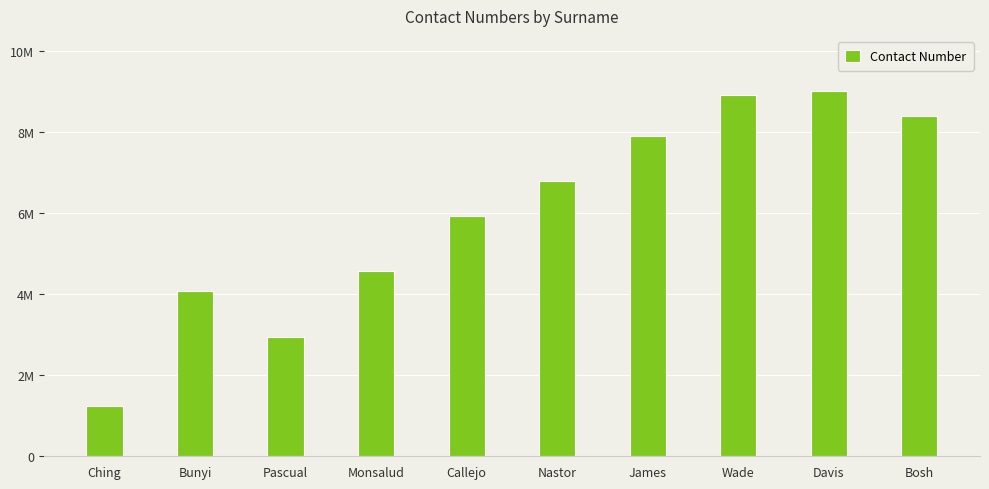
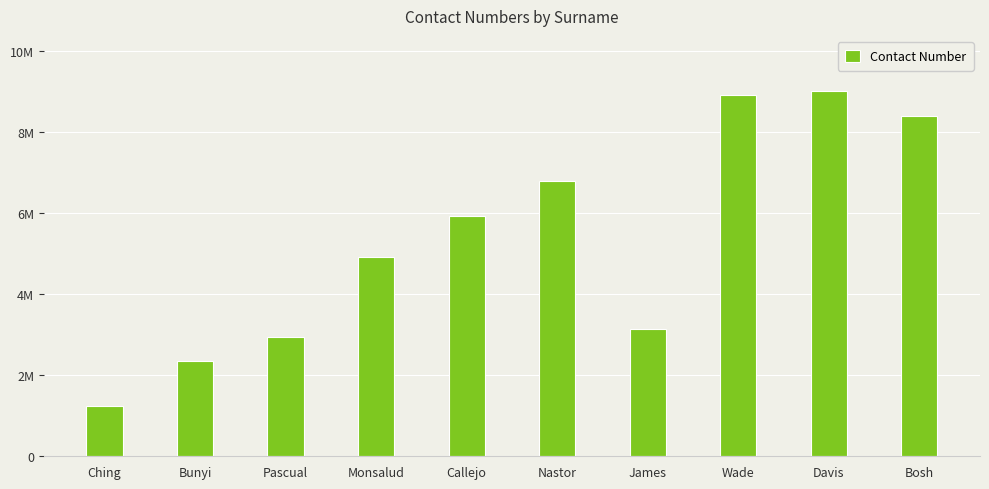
Bunyi: 4100000 -> 2300000
Monsalud: 4600000 -> 4900000
James: 7900000 -> 3100000
